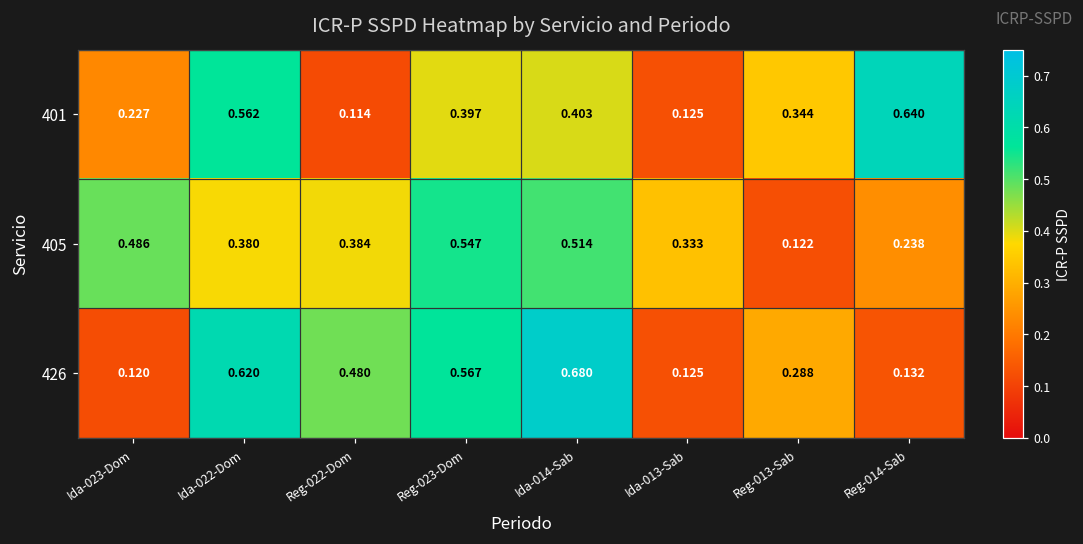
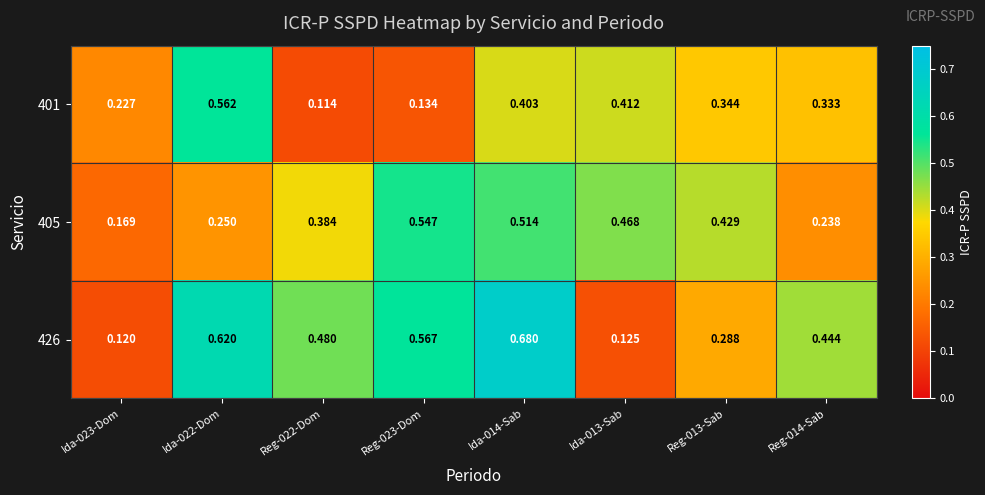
401, Reg-023-Dom: 0.397 -> 0.134
401, Ida-013-Sab: 0.125 -> 0.412
401, Reg-014-Sab: 0.640 -> 0.333
405, Ida-023-Dom: 0.486 -> 0.169
405, Ida-022-Dom: 0.380 -> 0.250
405, Ida-013-Sab: 0.333 -> 0.468
405, Reg-013-Sab: 0.122 -> 0.429
426, Reg-014-Sab: 0.132 -> 0.444
